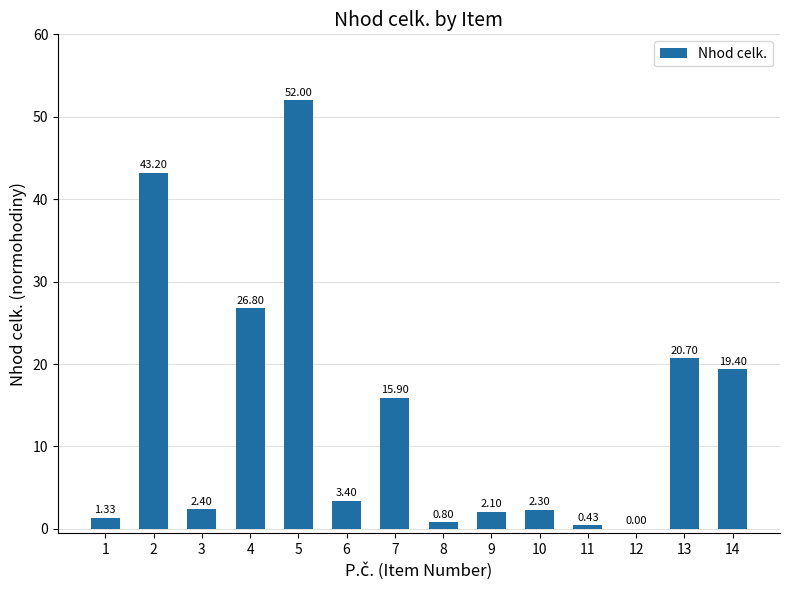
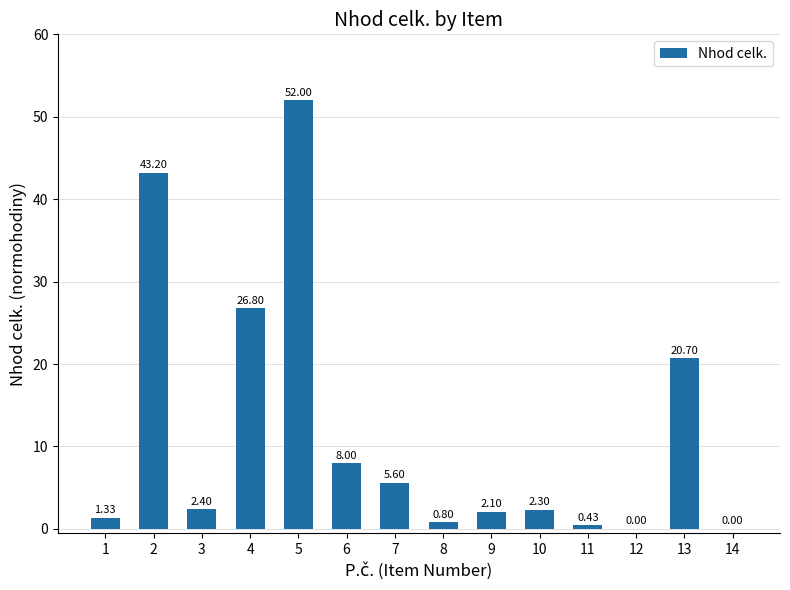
6: 3.40 -> 8.00
7: 15.90 -> 5.60
14: 19.40 -> 0.00
